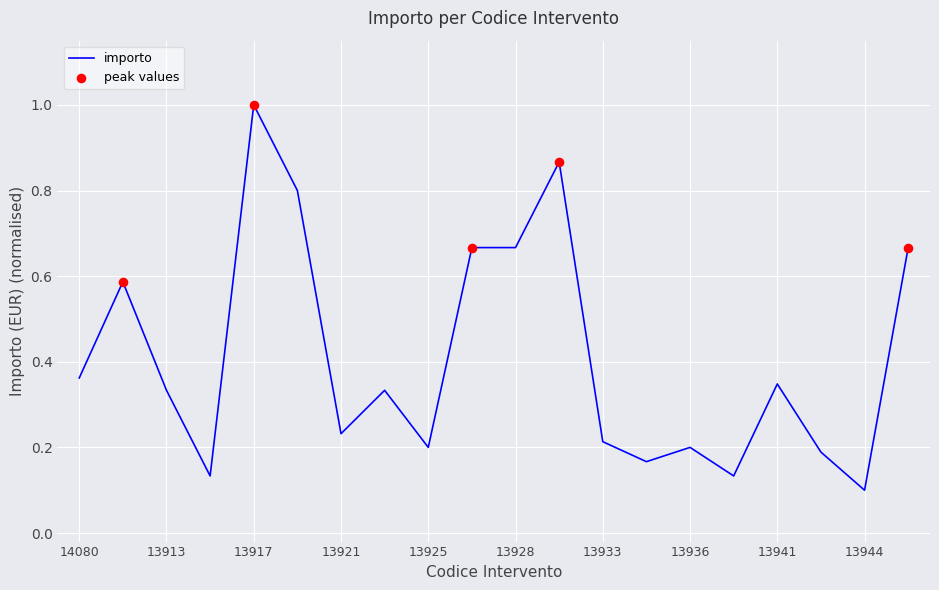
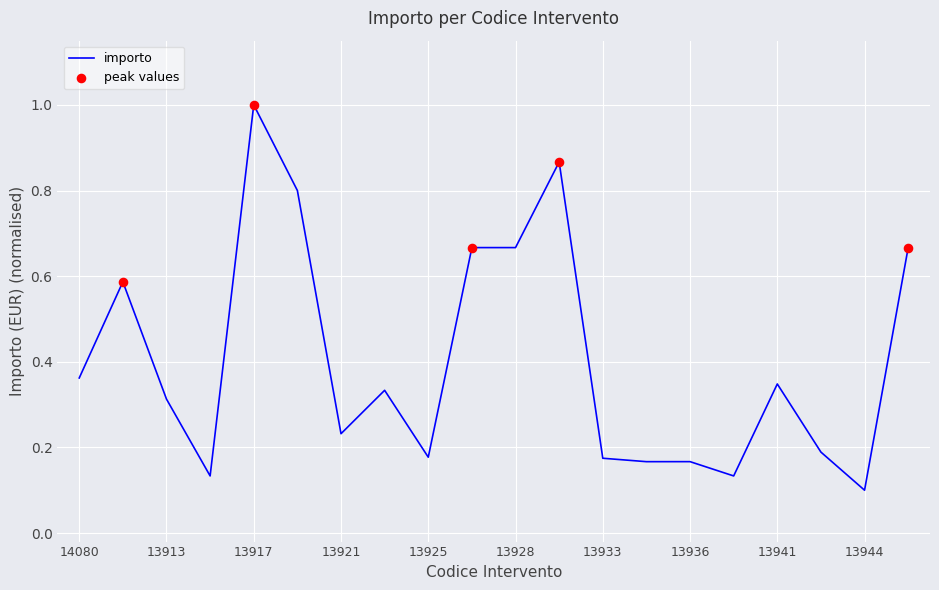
importo, 13913: 0.33 -> 0.31
importo, 13925: 0.20 -> 0.18
importo, 13933: 0.21 -> 0.17
importo, 13936: 0.20 -> 0.17
